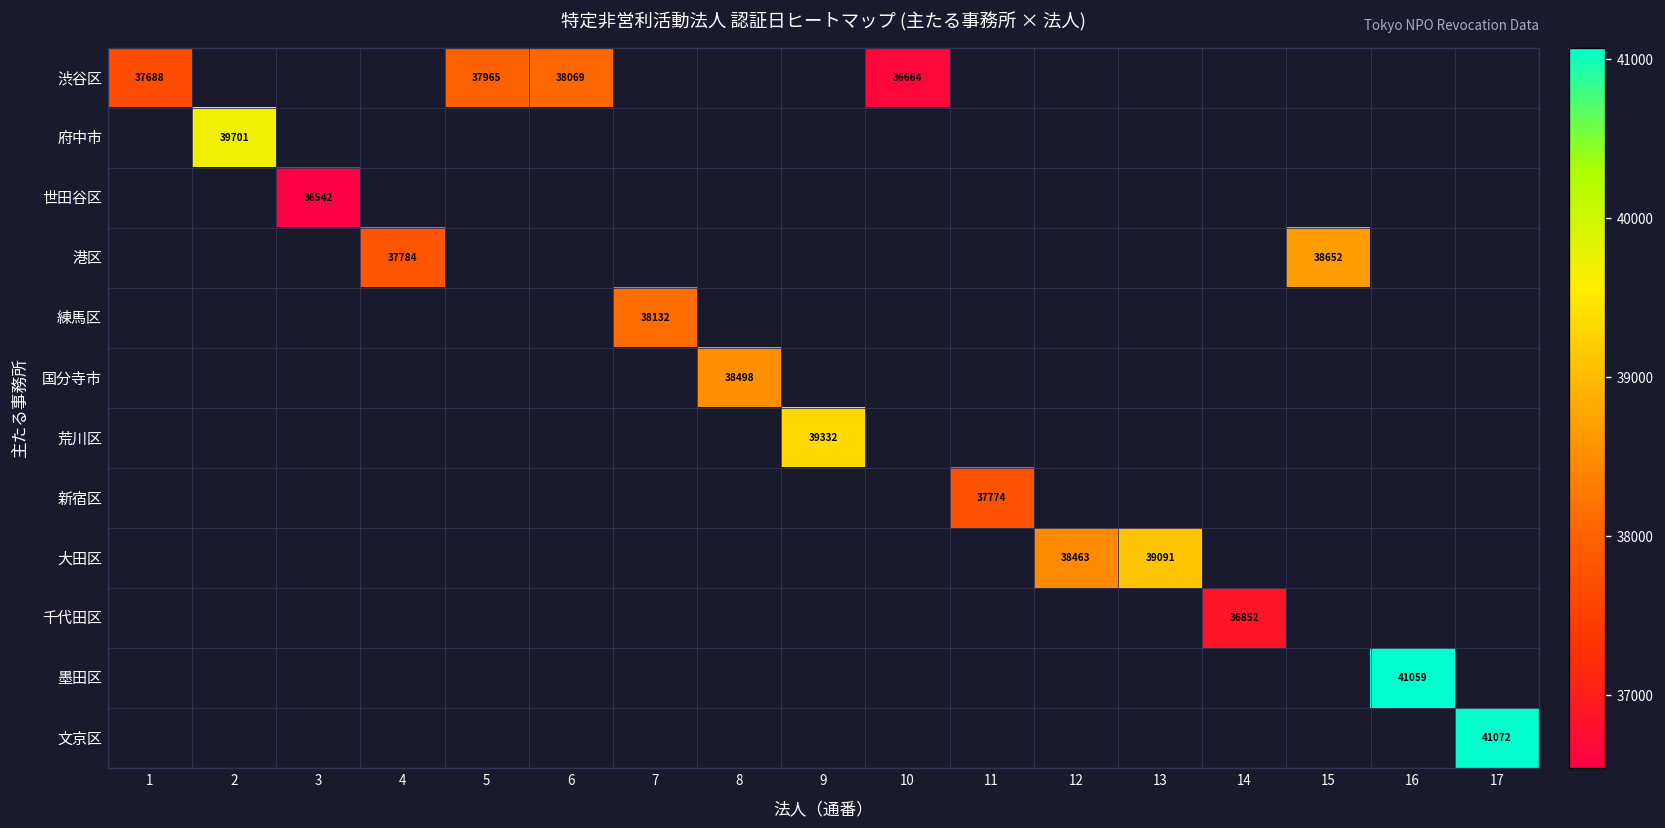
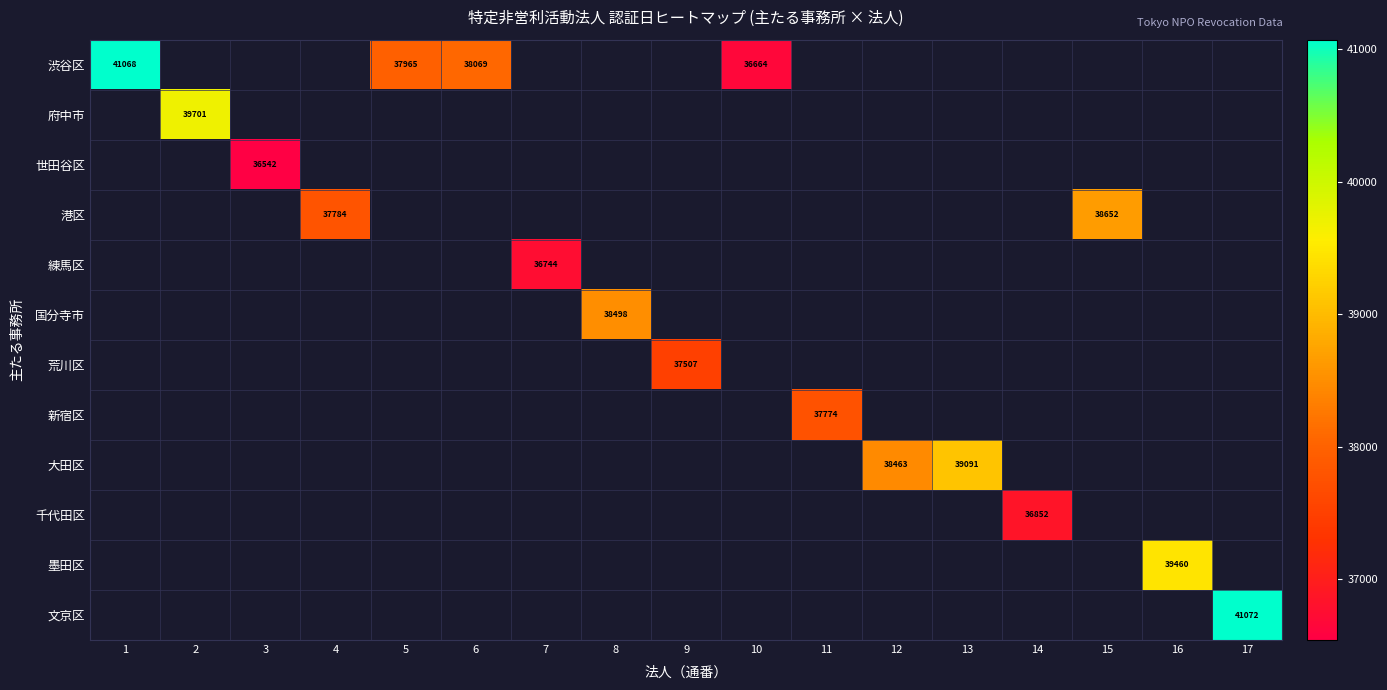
渋谷区, 1: 37688 -> 41068
練馬区, 7: 38132 -> 36744
荒川区, 9: 39332 -> 37507
墨田区, 16: 41059 -> 39460
